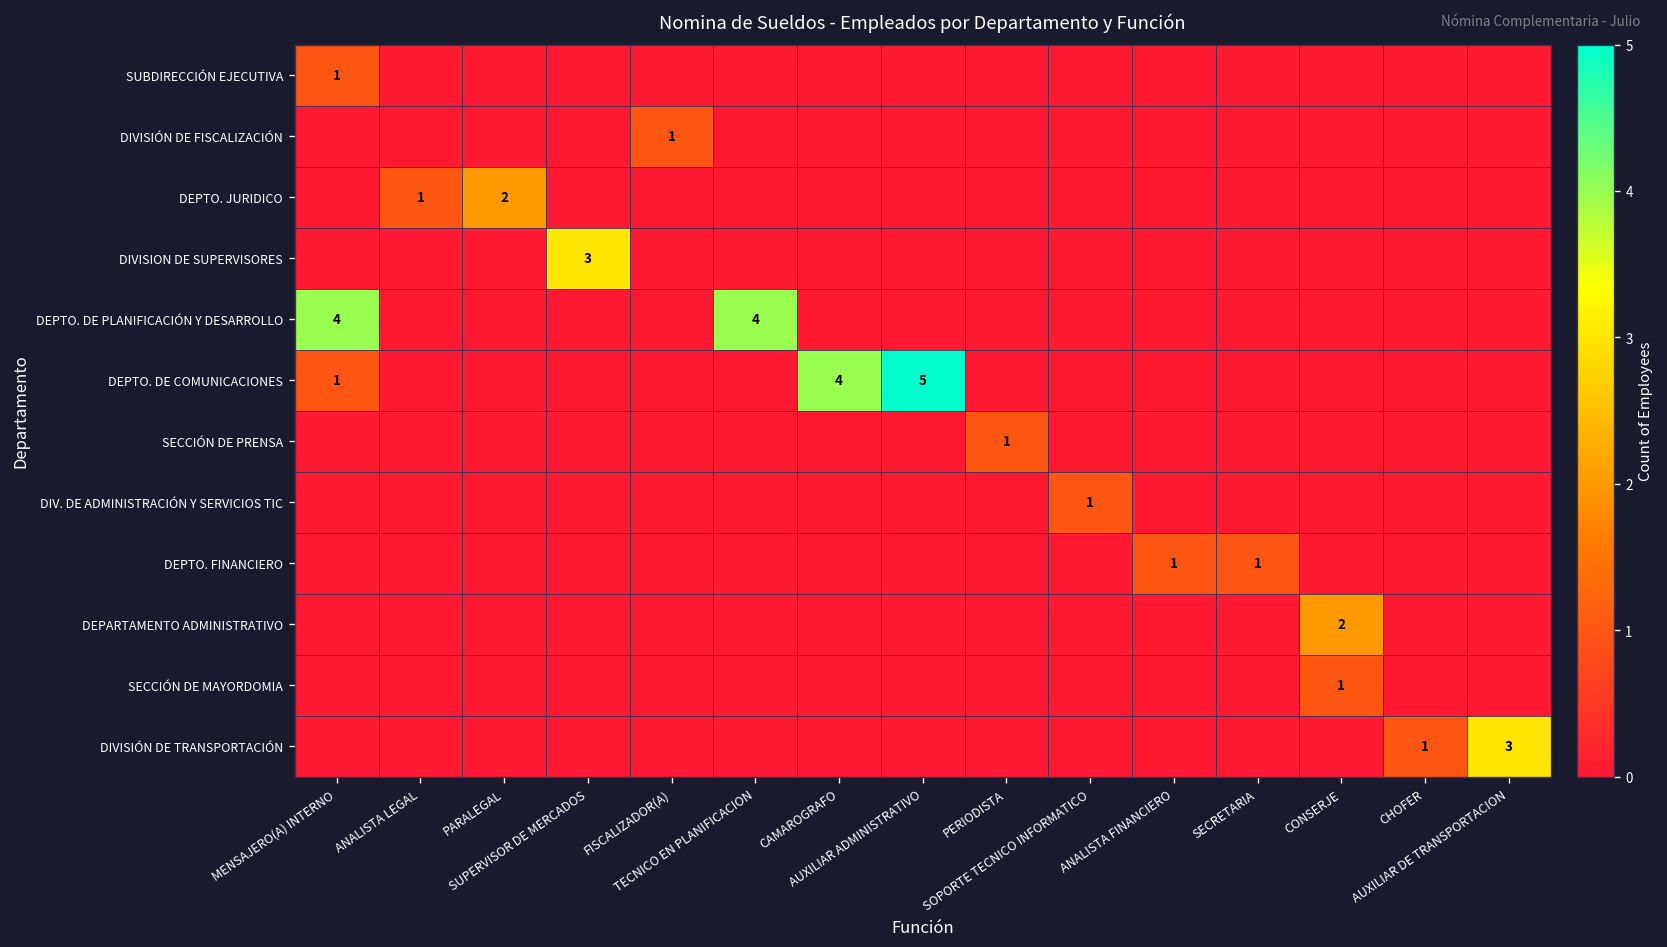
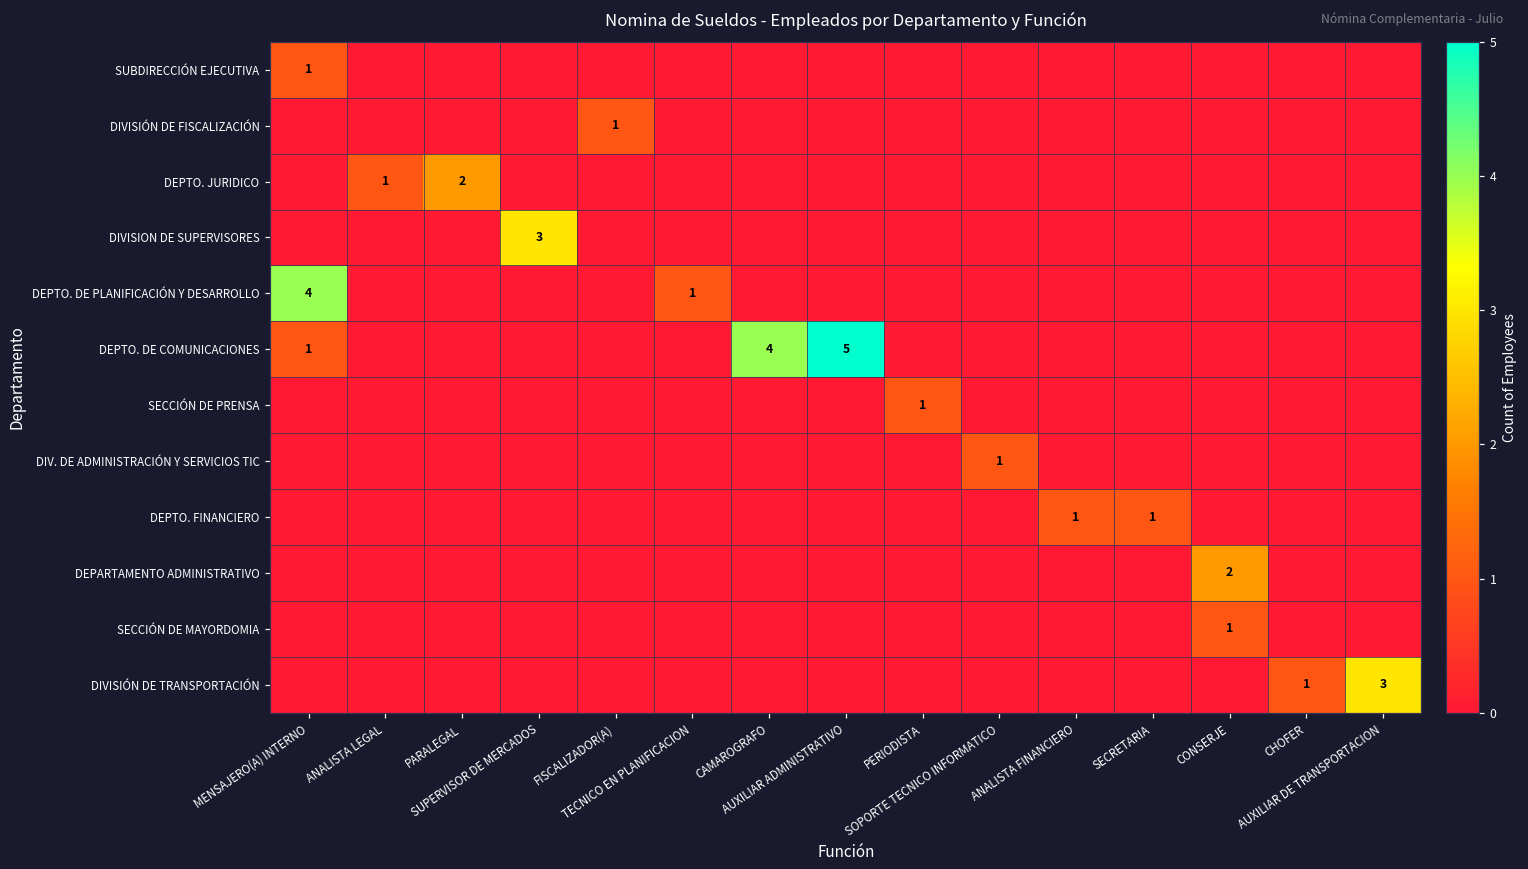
DEPTO. DE PLANIFICACIÓN Y DESARROLLO, TECNICO EN PLANIFICACION: 4 -> 1
